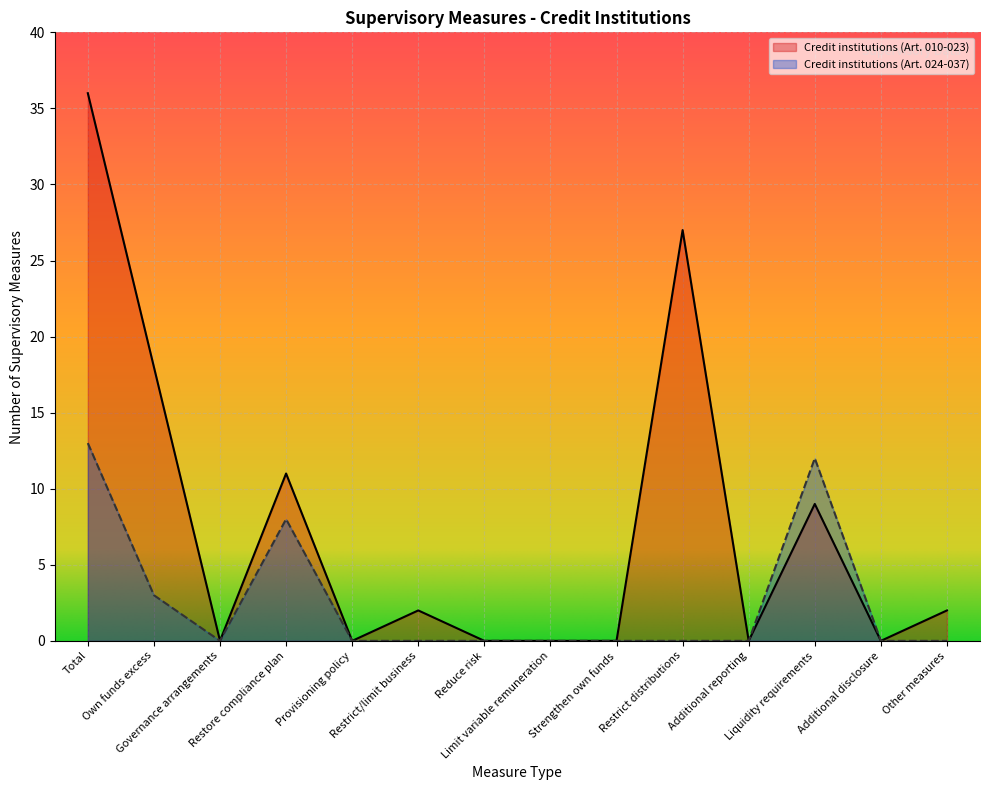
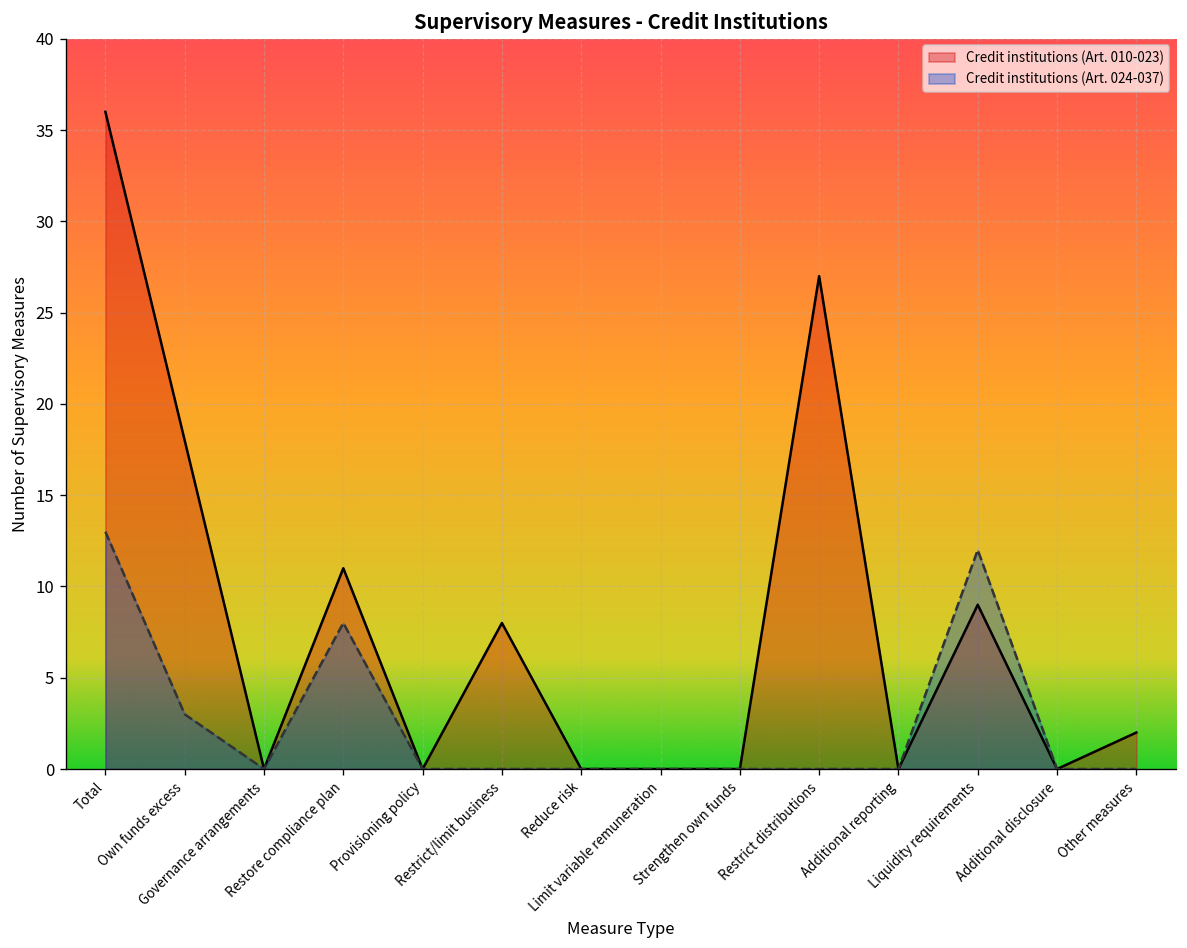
Credit institutions (Art. 010-023), Restrict/limit business: 2 -> 8
